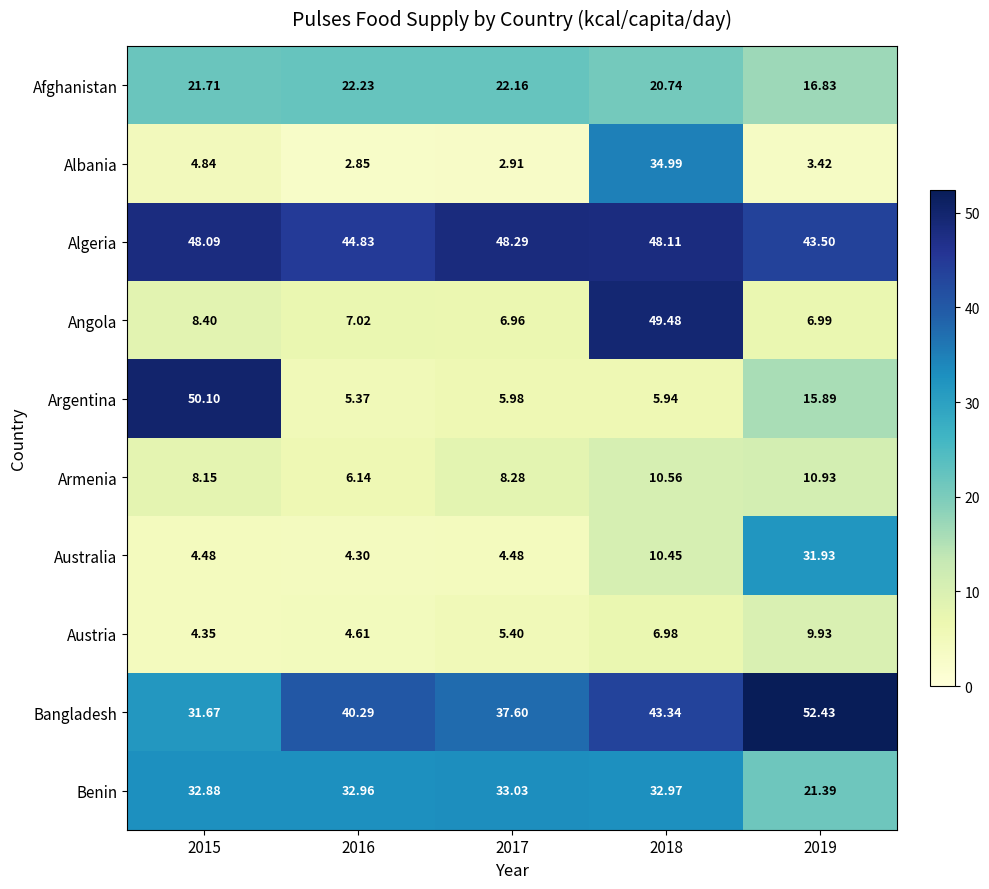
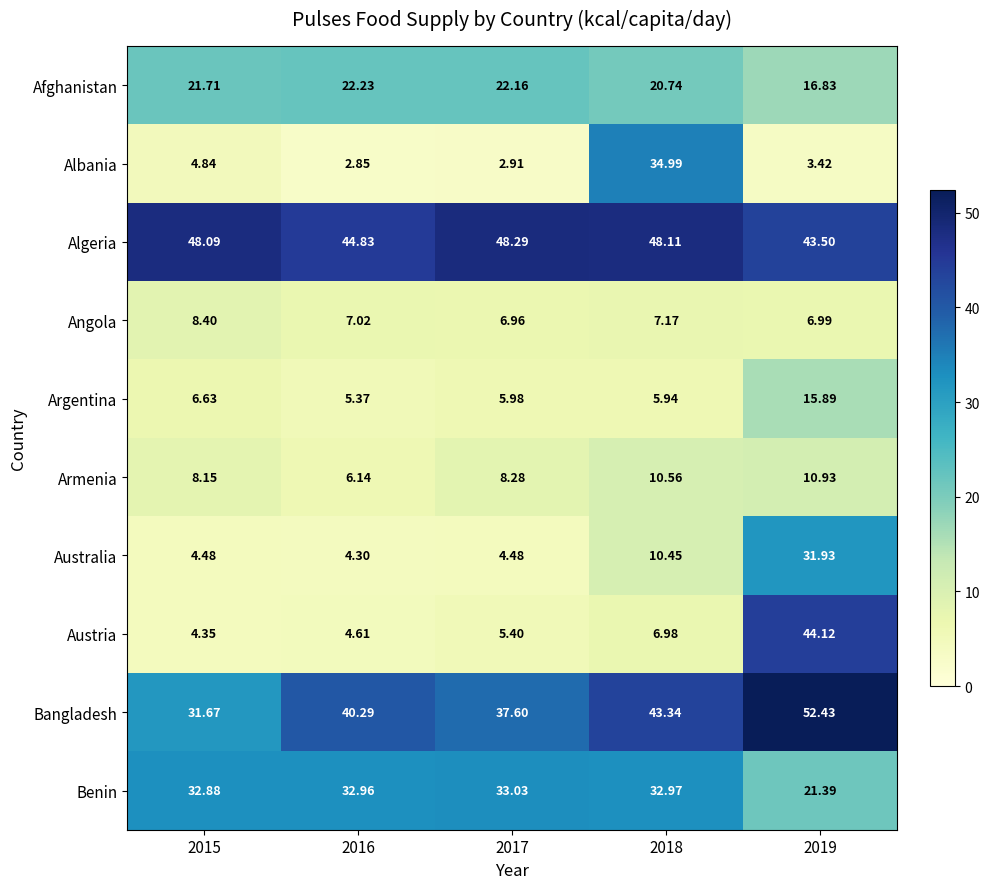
Angola, 2018: 49.48 -> 7.17
Argentina, 2015: 50.10 -> 6.63
Austria, 2019: 9.93 -> 44.12
